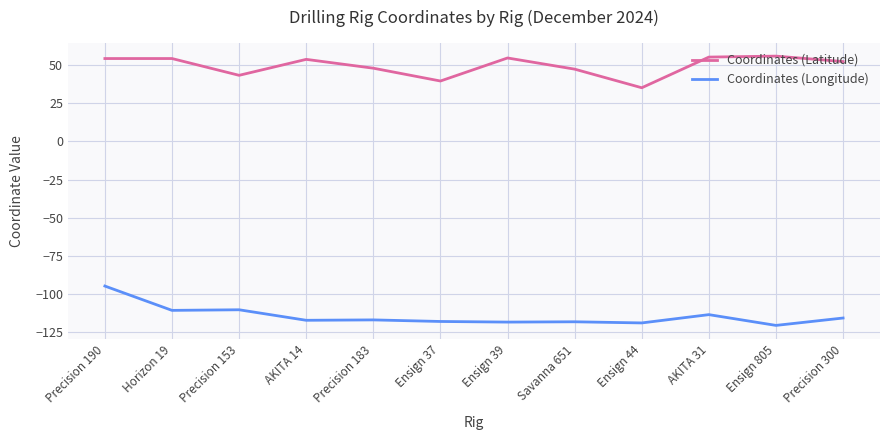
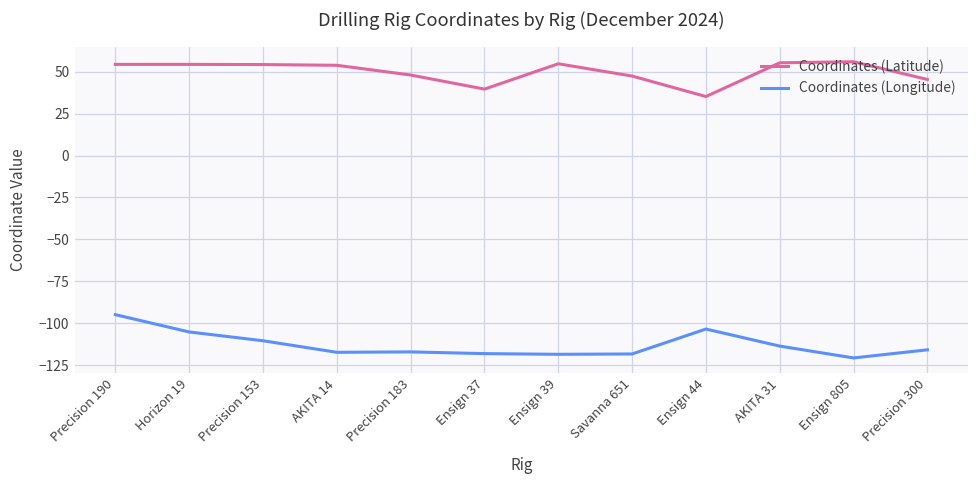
Coordinates (Longitude), Horizon 19: -111 -> -105
Coordinates (Latitude), Precision 153: 43 -> 54
Coordinates (Longitude), Ensign 44: -119 -> -104
Coordinates (Latitude), Precision 300: 52 -> 45
